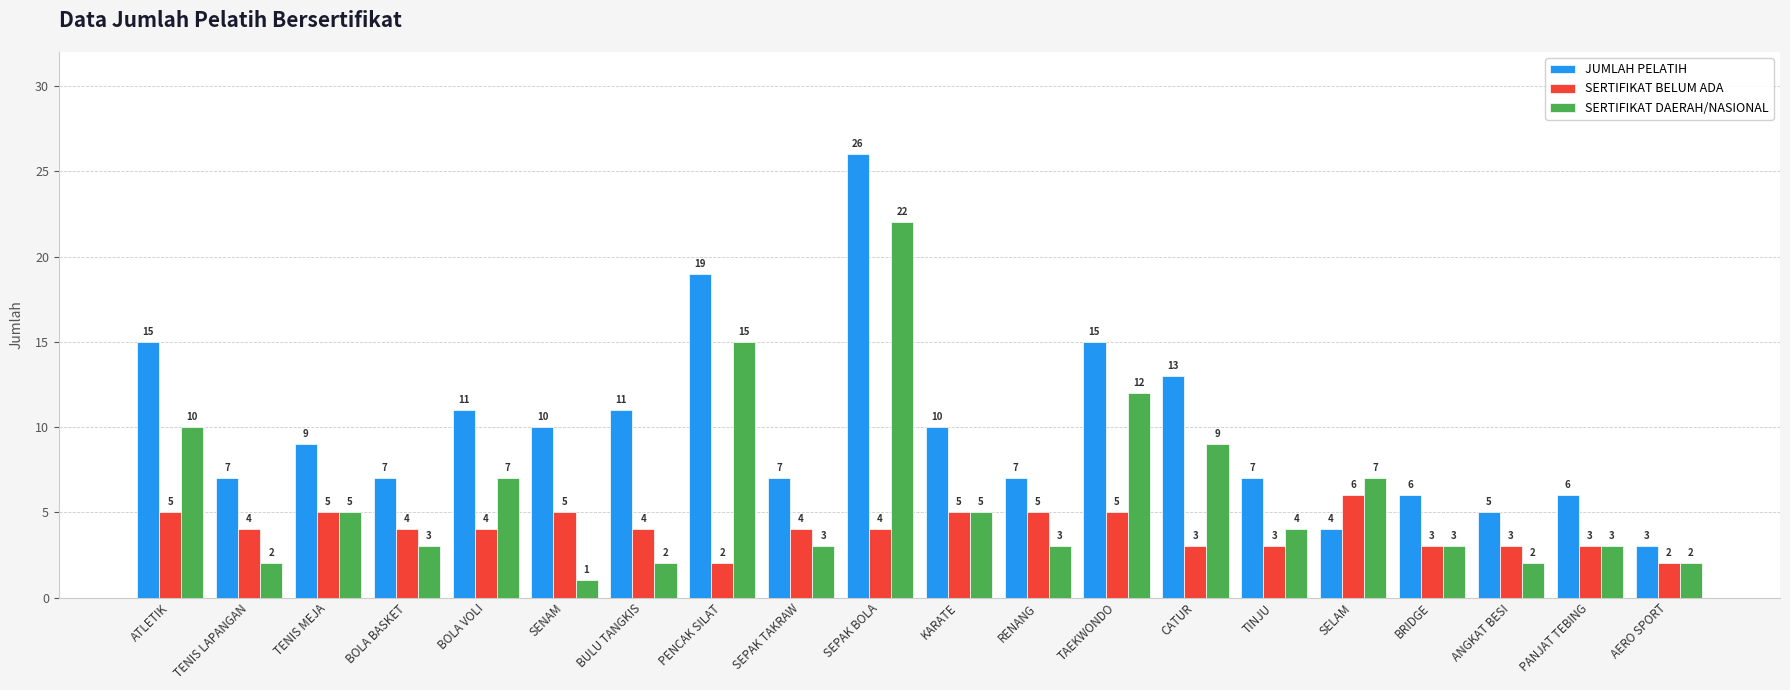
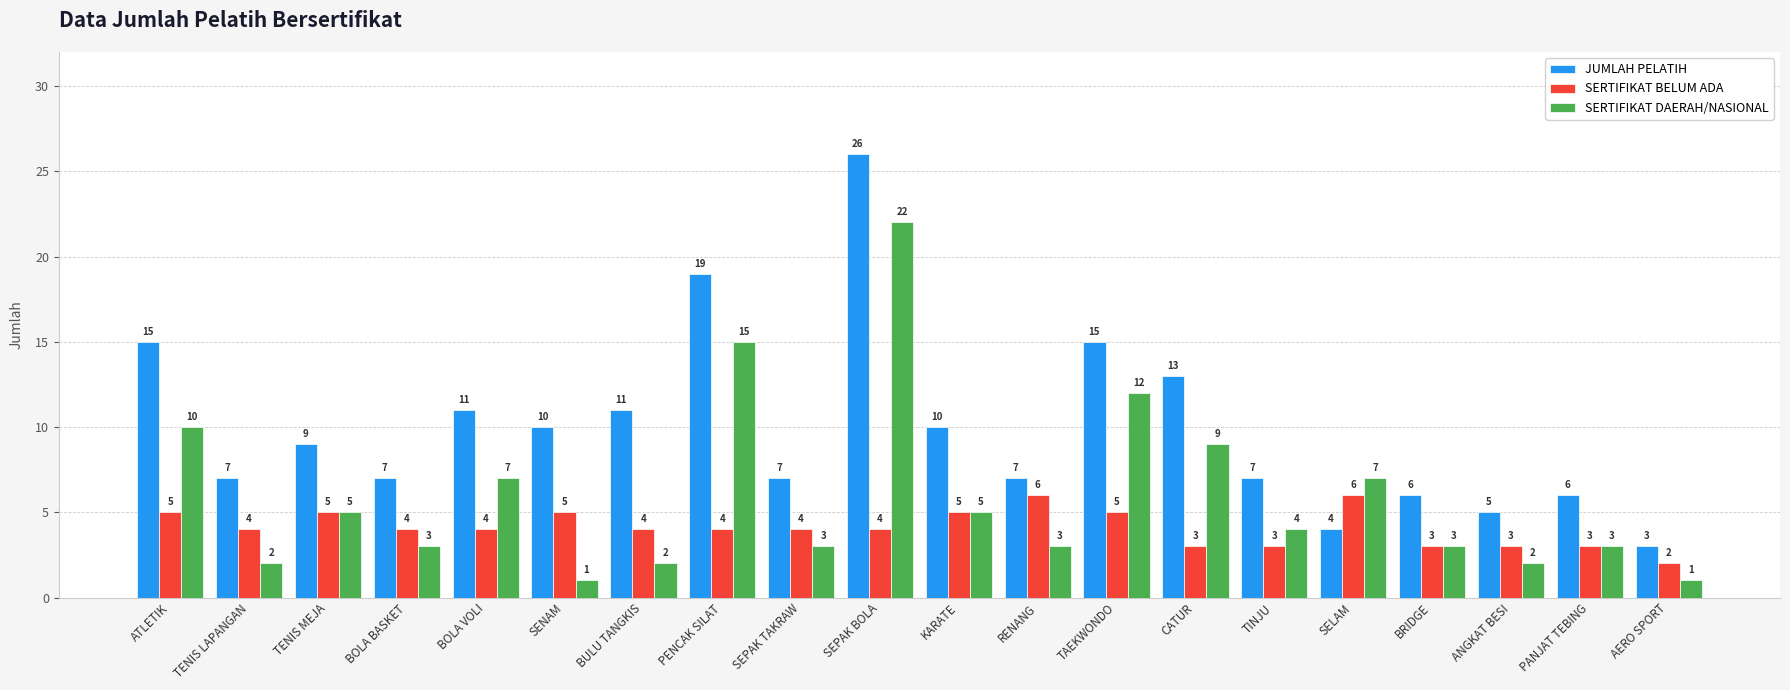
SERTIFIKAT BELUM ADA, PENCAK SILAT: 2 -> 4
SERTIFIKAT BELUM ADA, RENANG: 5 -> 6
SERTIFIKAT DAERAH/NASIONAL, AERO SPORT: 2 -> 1
